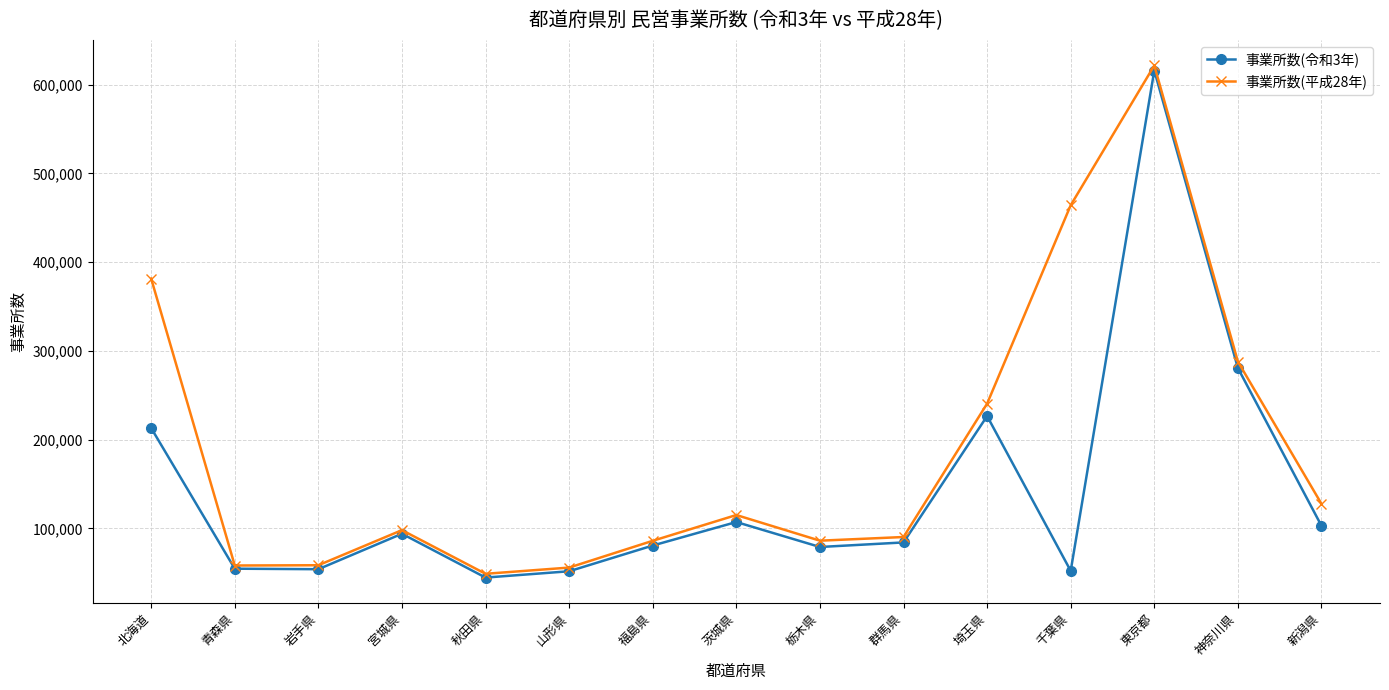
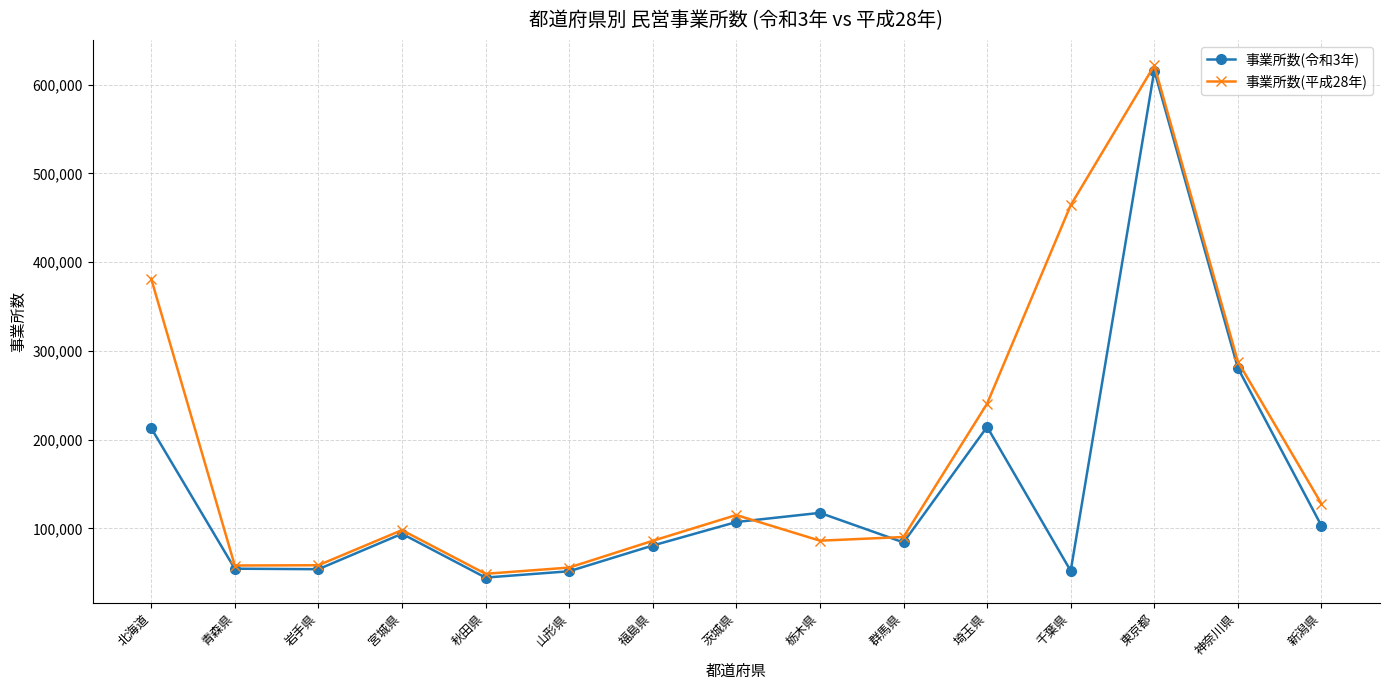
事業所数(令和3年), 栃木県: 80,000 -> 120,000
事業所数(令和3年), 埼玉県: 230,000 -> 210,000
